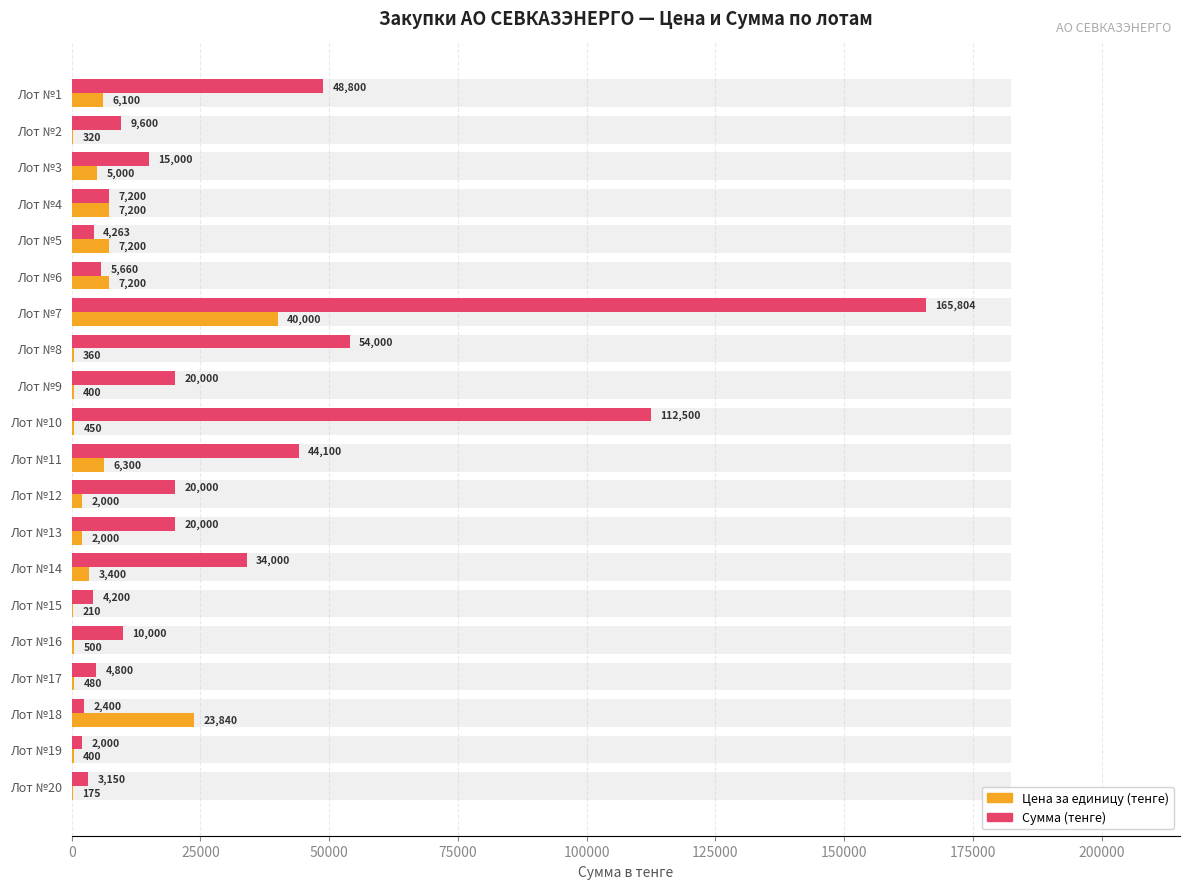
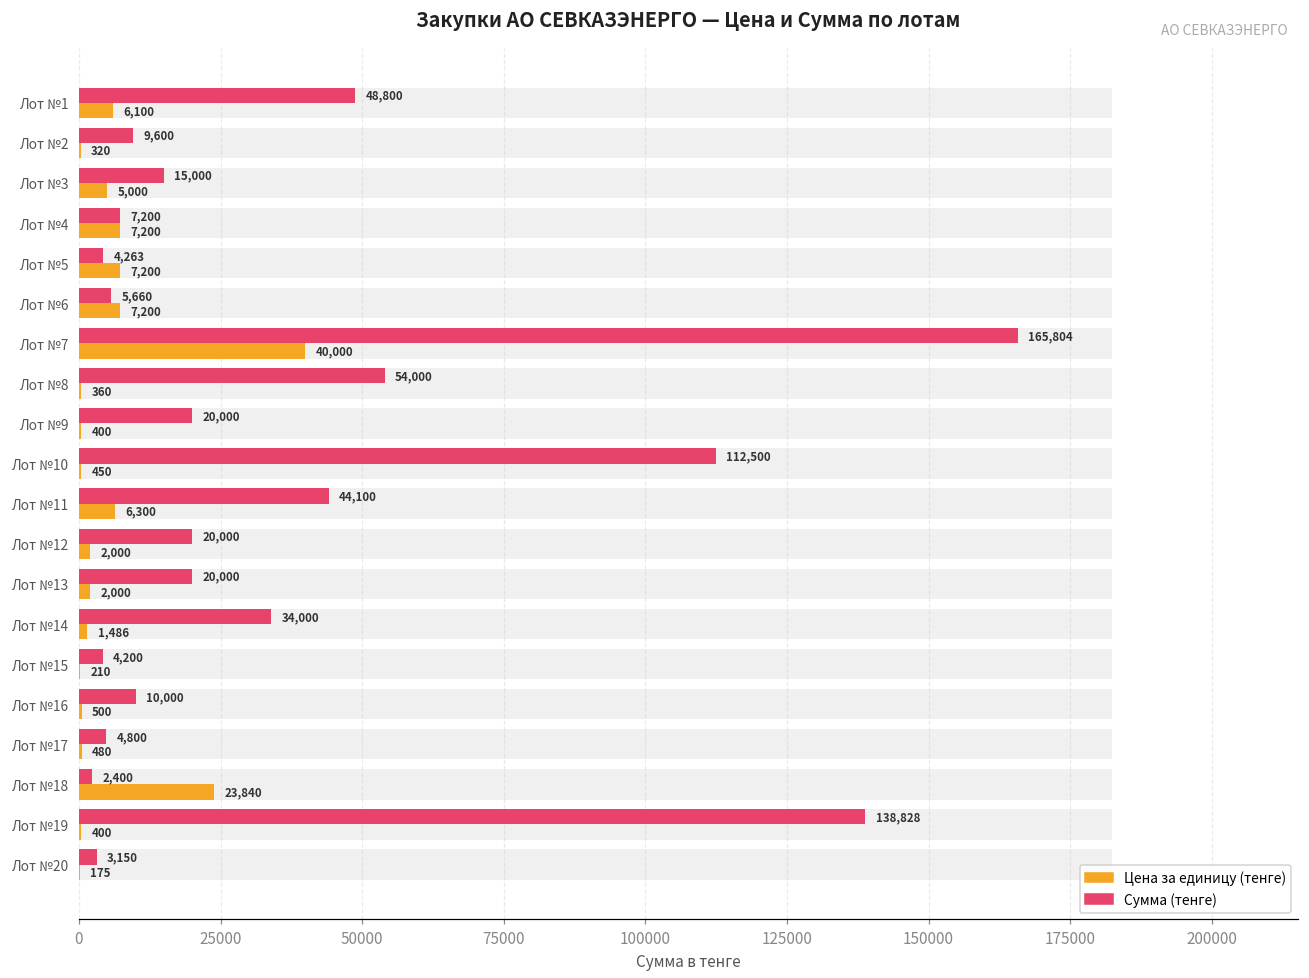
Цена за единицу (тенге), Лот №14: 3,400 -> 1,486
Сумма (тенге), Лот №19: 2,000 -> 138,828
